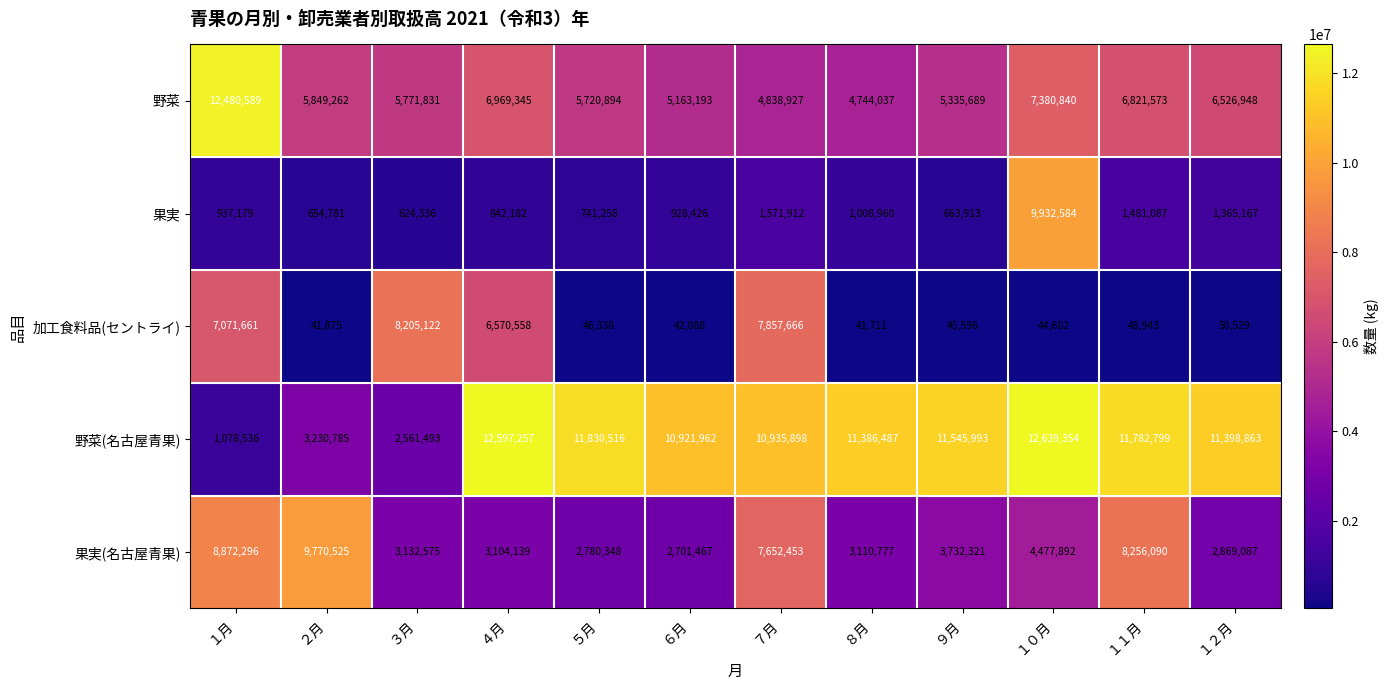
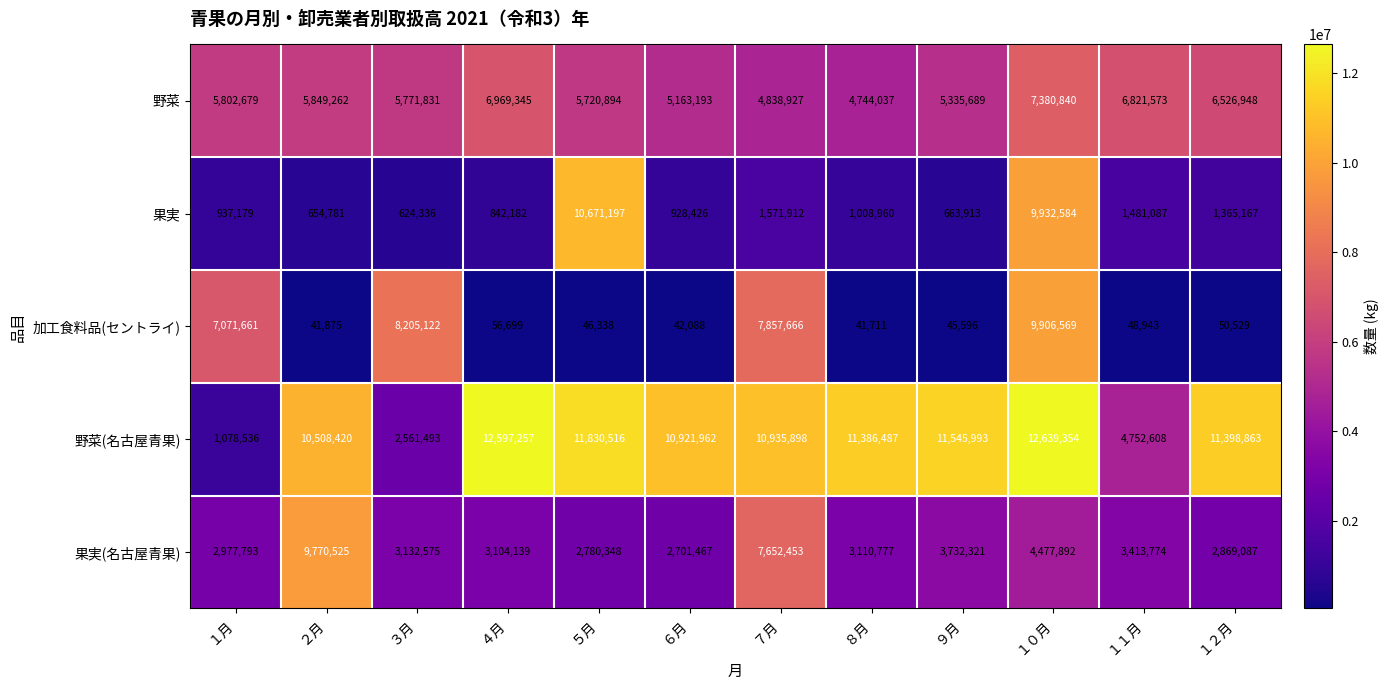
野菜, １月: 12,480,589 -> 5,802,679
果実, ５月: 741,258 -> 10,671,197
加工食料品(セントライ), ４月: 6,570,558 -> 56,699
加工食料品(セントライ), １０月: 44,602 -> 9,906,569
野菜(名古屋青果), ２月: 3,230,785 -> 10,508,420
野菜(名古屋青果), １１月: 11,782,799 -> 4,752,608
果実(名古屋青果), １月: 8,872,296 -> 2,977,793
果実(名古屋青果), １１月: 8,256,090 -> 3,413,774
